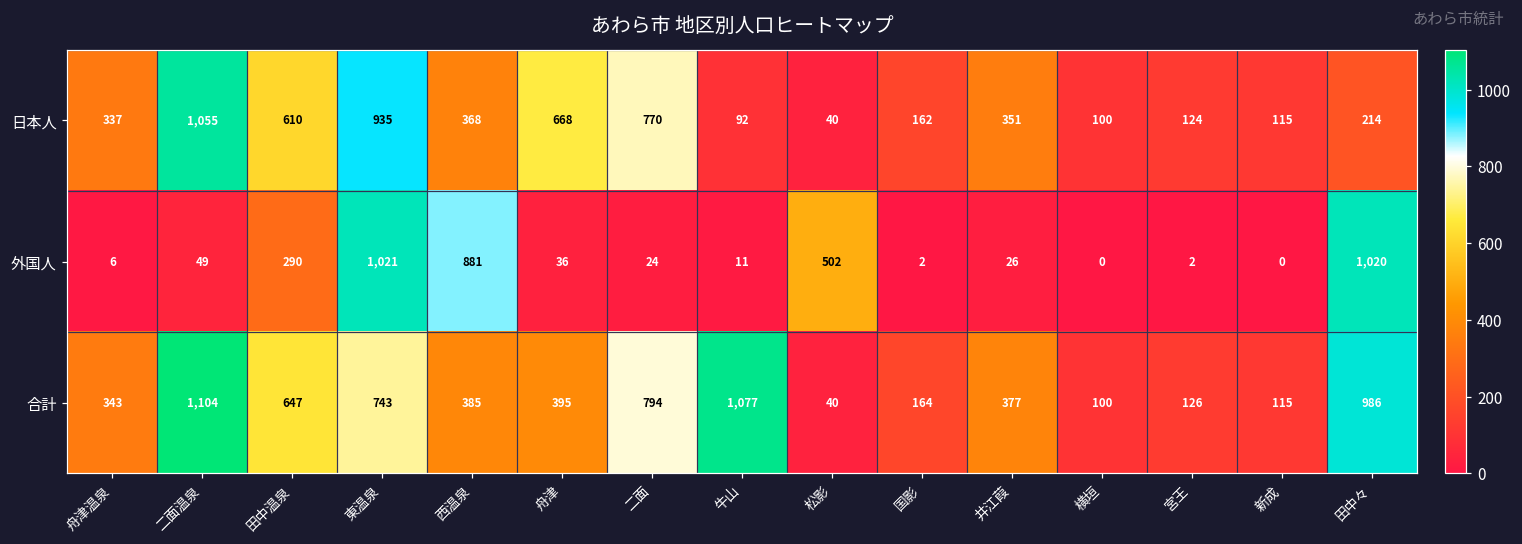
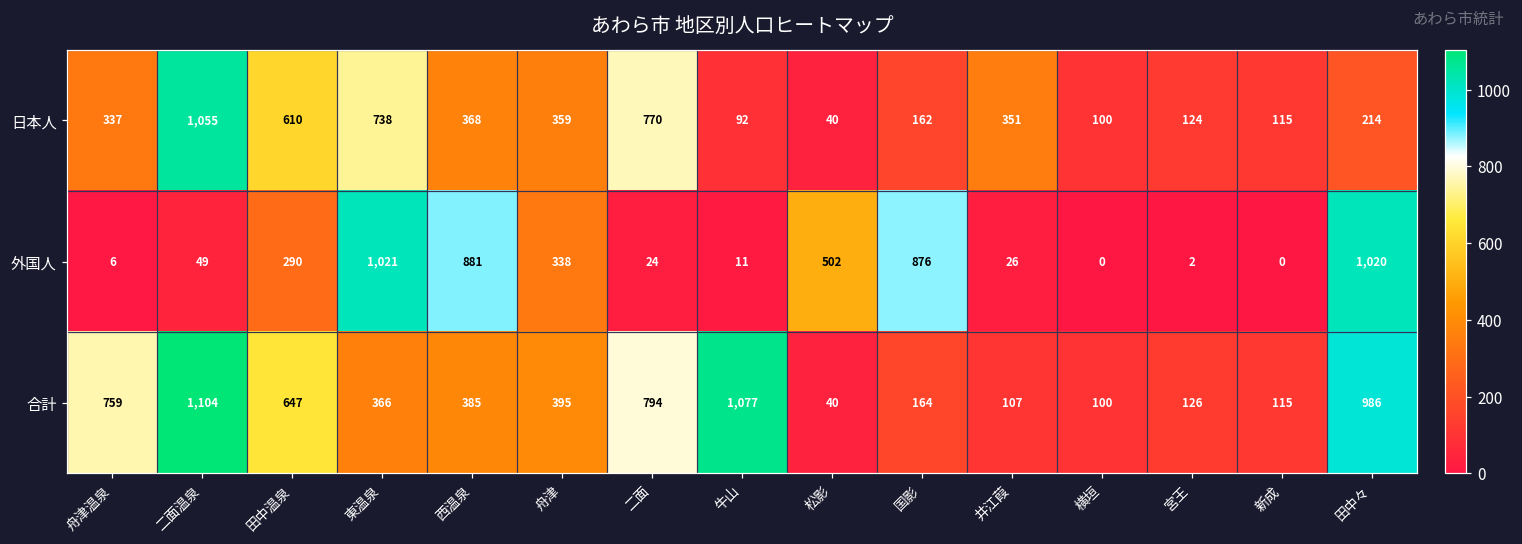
日本人, 東温泉: 935 -> 738
日本人, 舟津: 668 -> 359
外国人, 舟津: 36 -> 338
外国人, 国影: 2 -> 876
合計, 舟津温泉: 343 -> 759
合計, 東温泉: 743 -> 366
合計, 井江葭: 377 -> 107
